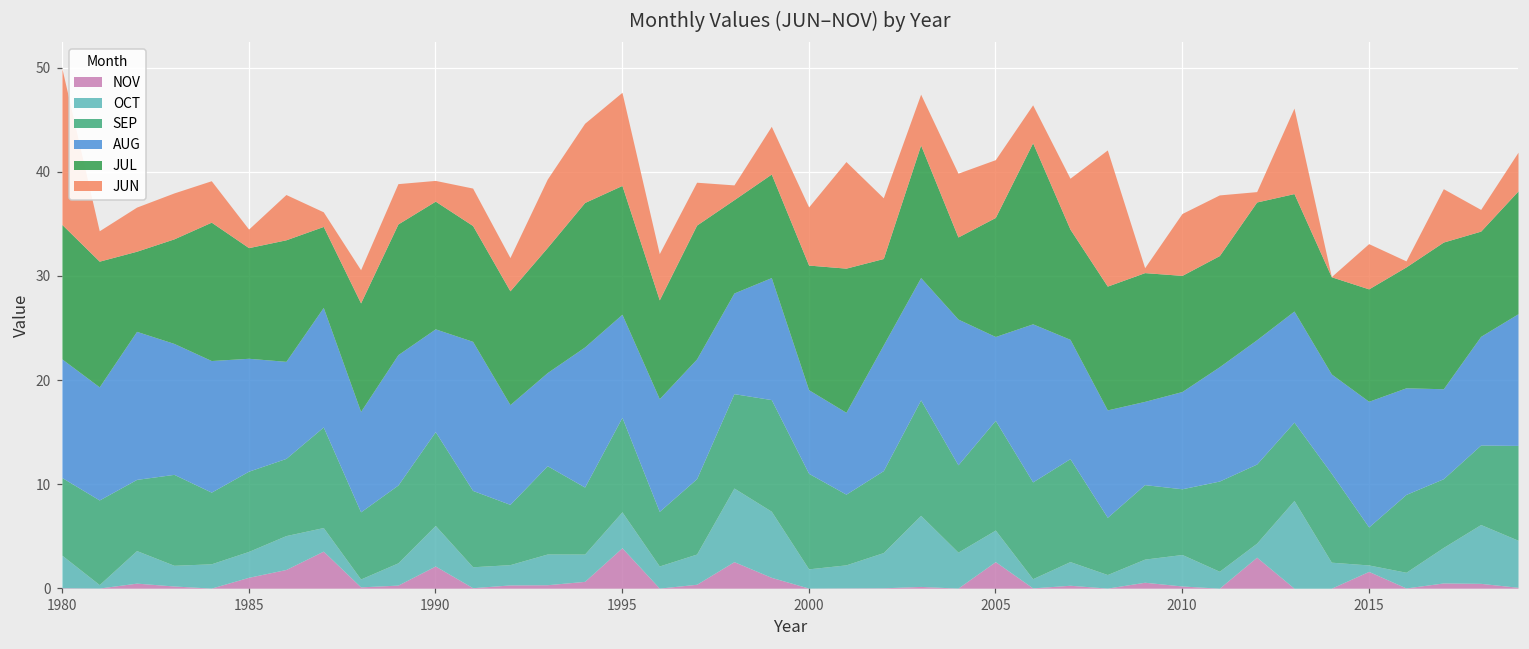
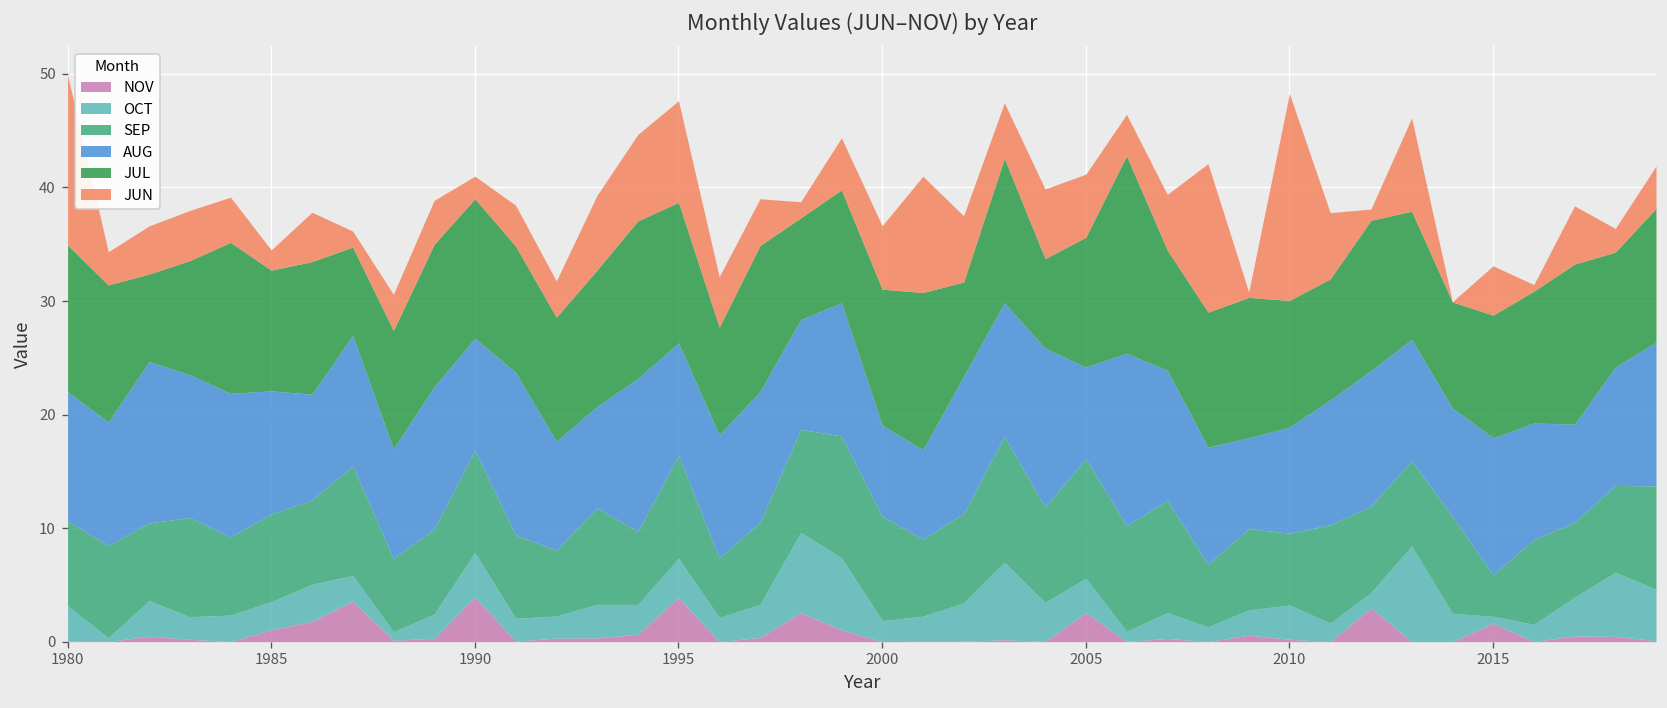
NOV, 1990: 2 -> 4
JUN, 2010: 6 -> 18
